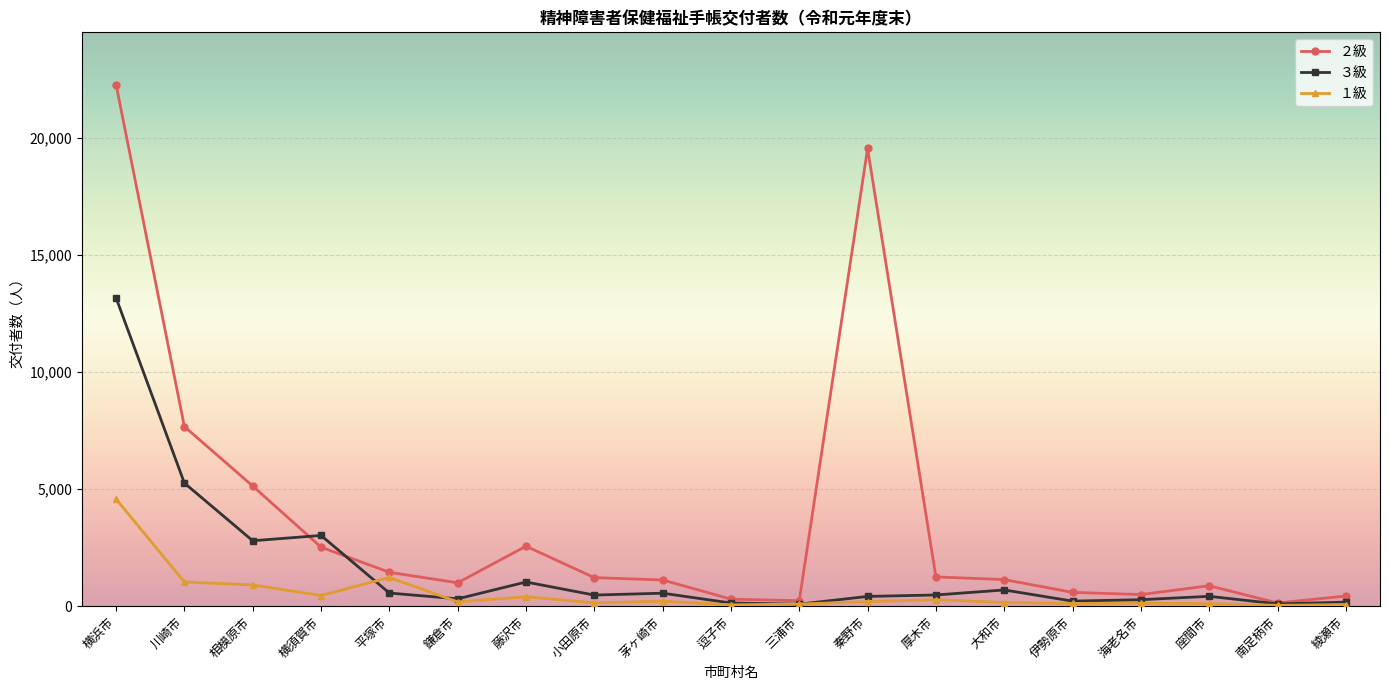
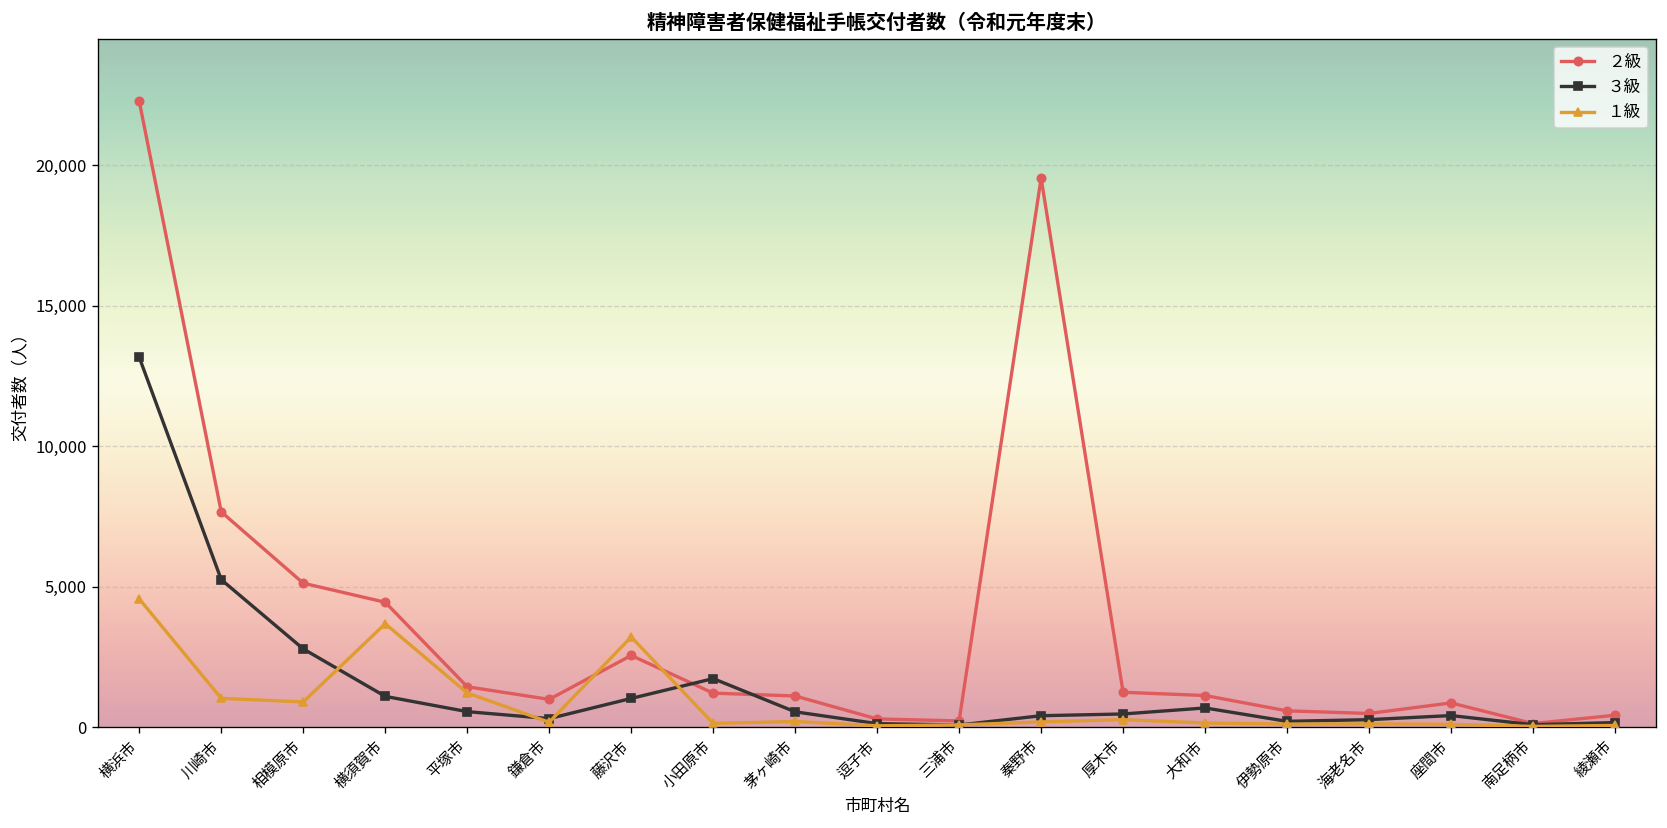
２級, 横須賀市: 2,500 -> 4,500
３級, 横須賀市: 3,000 -> 1,100
１級, 横須賀市: 500 -> 3,700
１級, 藤沢市: 400 -> 3,200
３級, 小田原市: 500 -> 1,700
